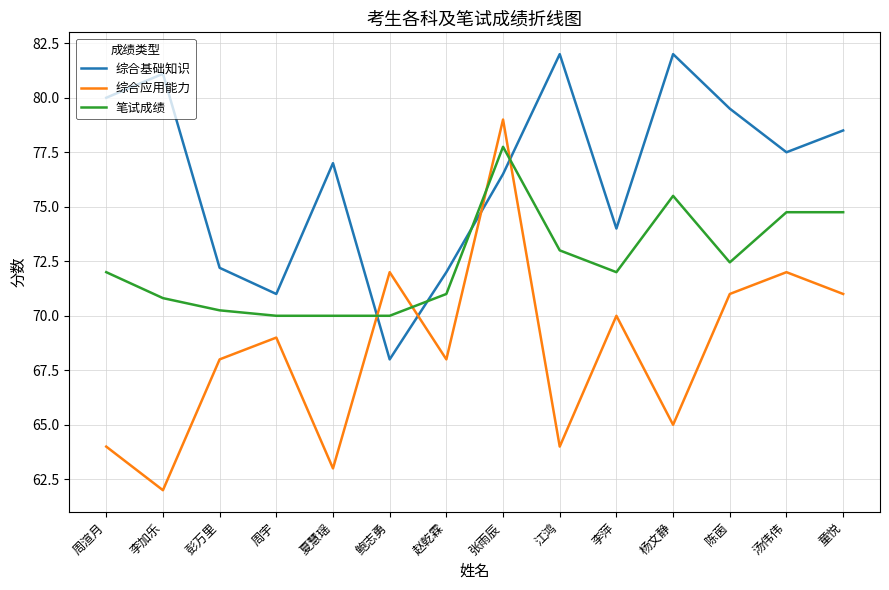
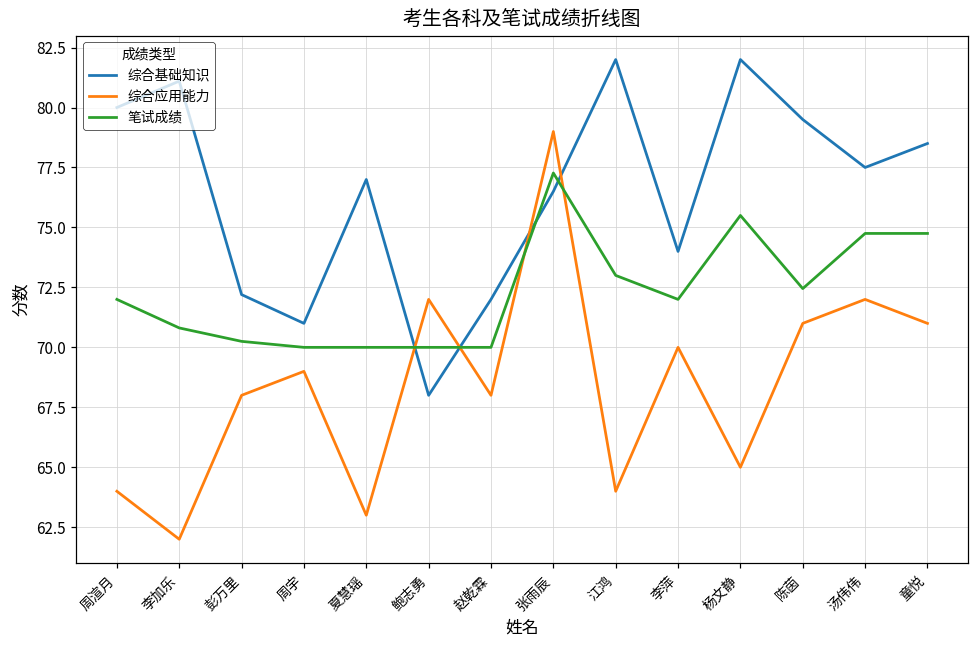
笔试成绩, 赵乾霖: 71 -> 70
笔试成绩, 张雨辰: 77.8 -> 77.3
